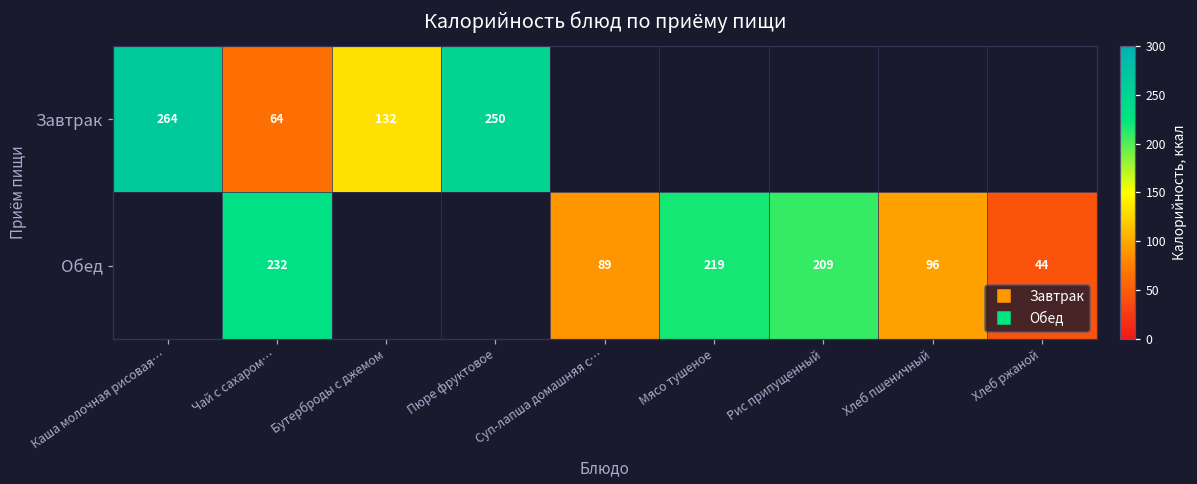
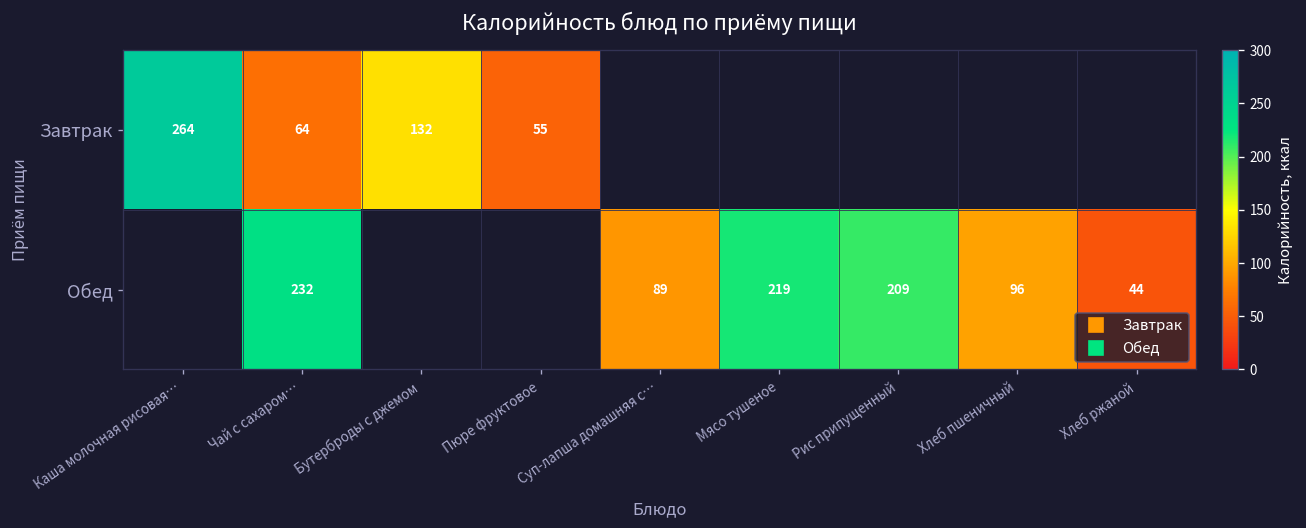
Завтрак, Пюре фруктовое: 250 -> 55
